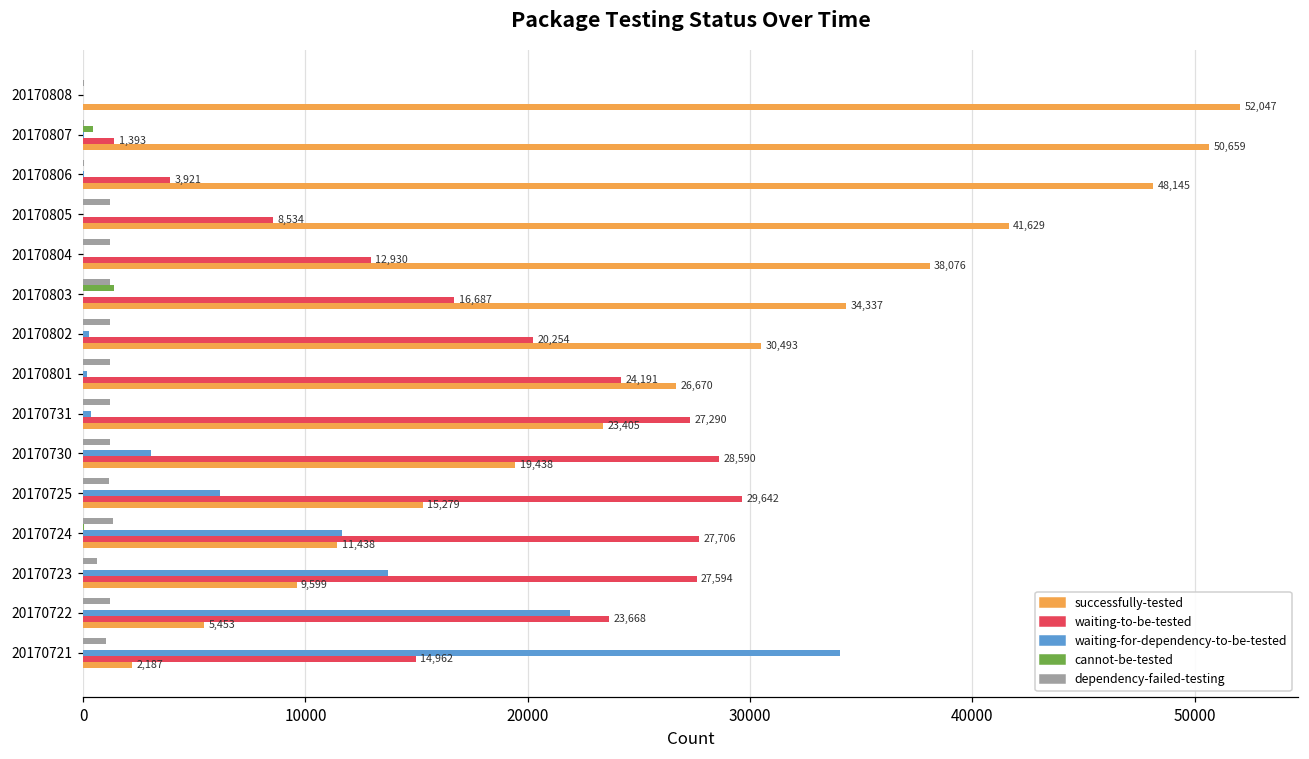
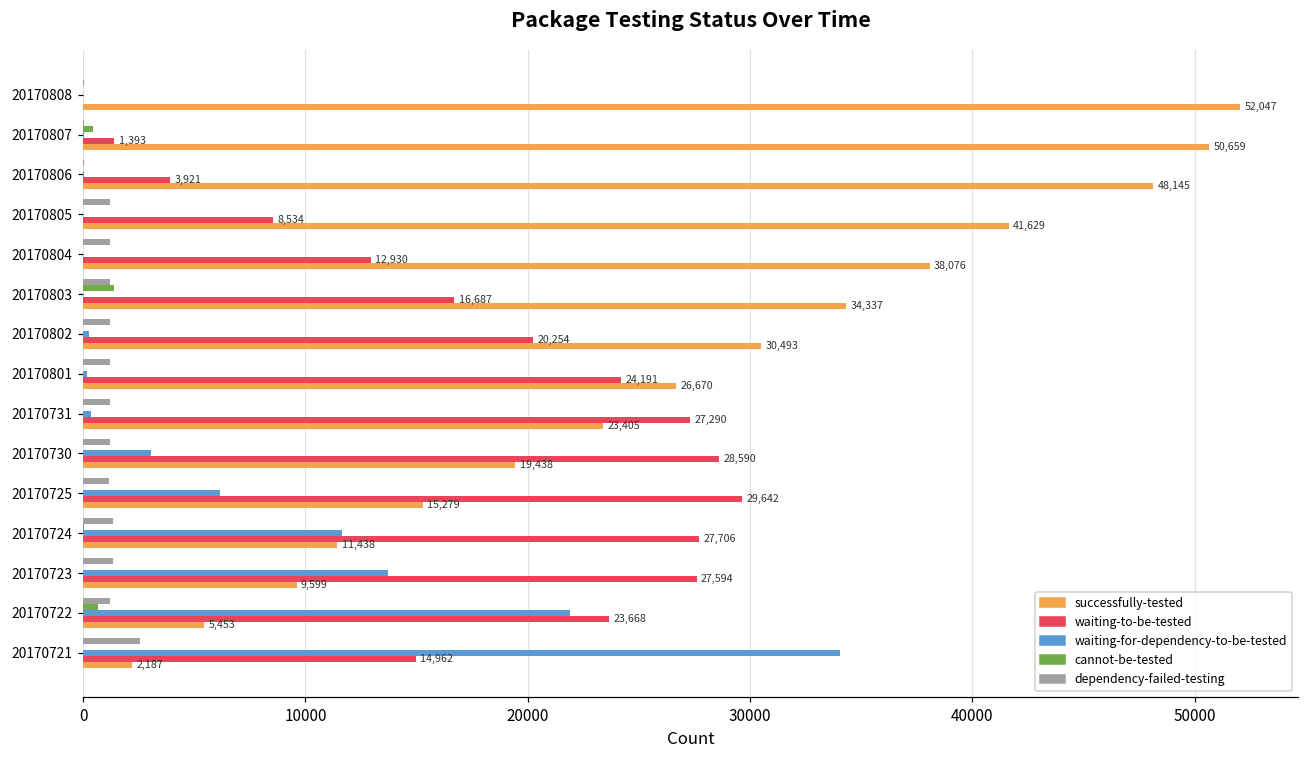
dependency-failed-testing, 20170723: 600 -> 1300
cannot-be-tested, 20170722: 0 -> 700
dependency-failed-testing, 20170721: 1000 -> 2500
